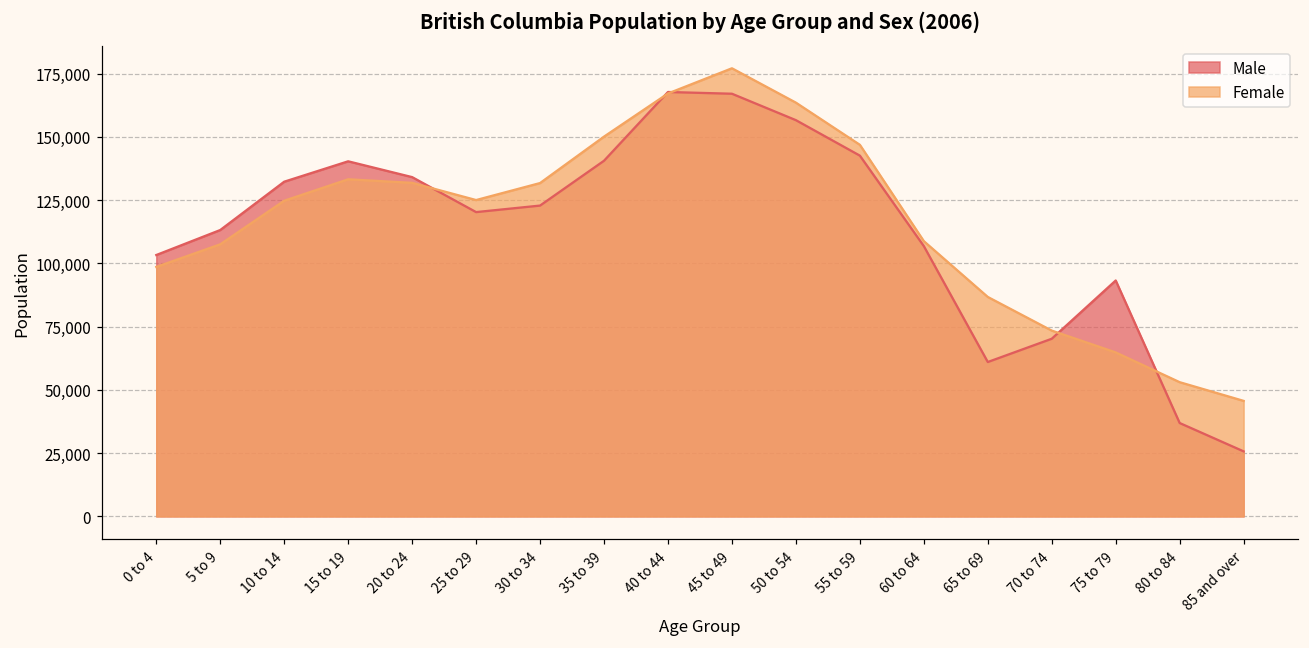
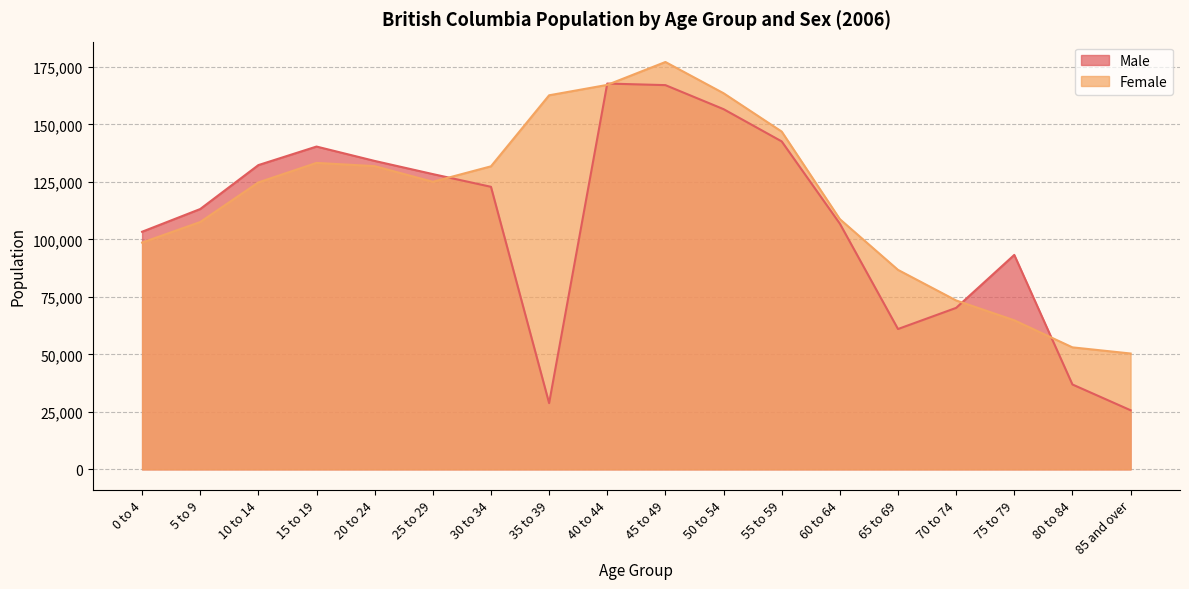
Male, 25 to 29: 120,000 -> 128,000
Male, 35 to 39: 141,000 -> 29,000
Female, 35 to 39: 150,000 -> 163,000
Female, 85 and over: 46,000 -> 50,000
